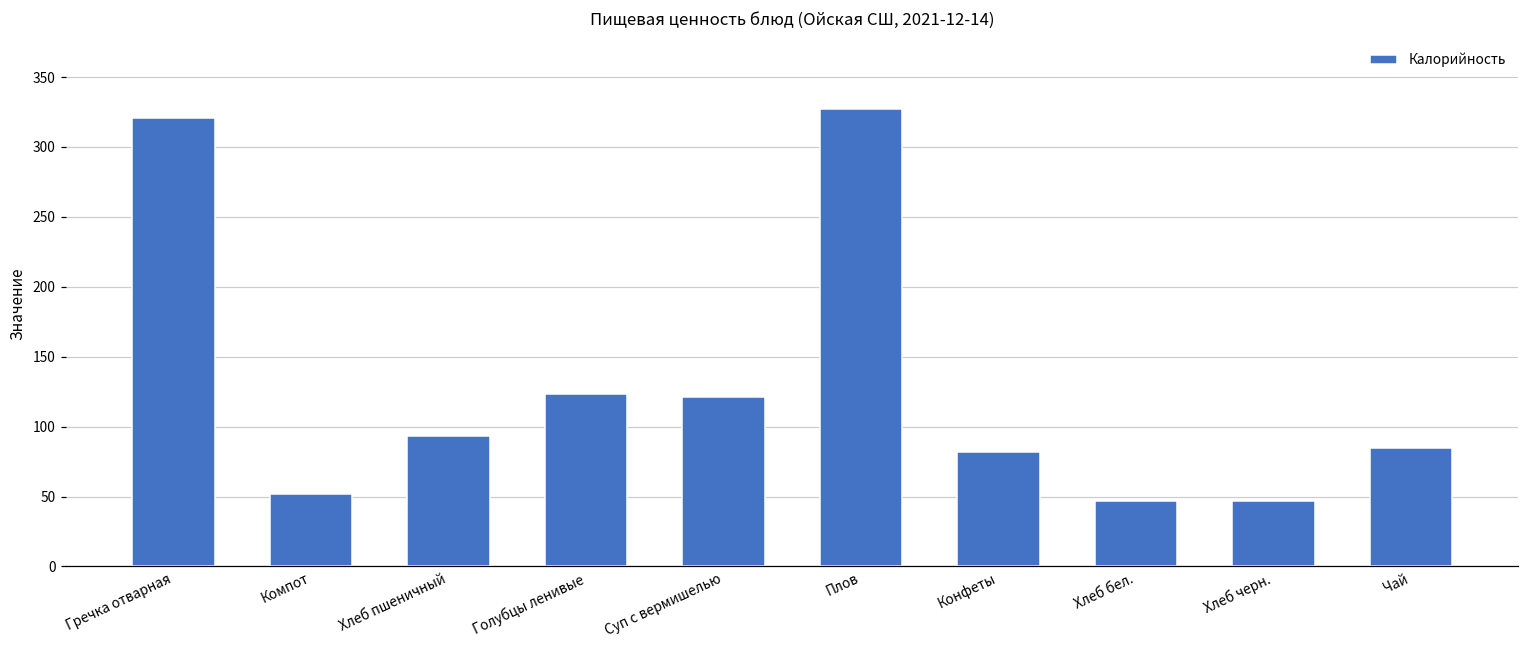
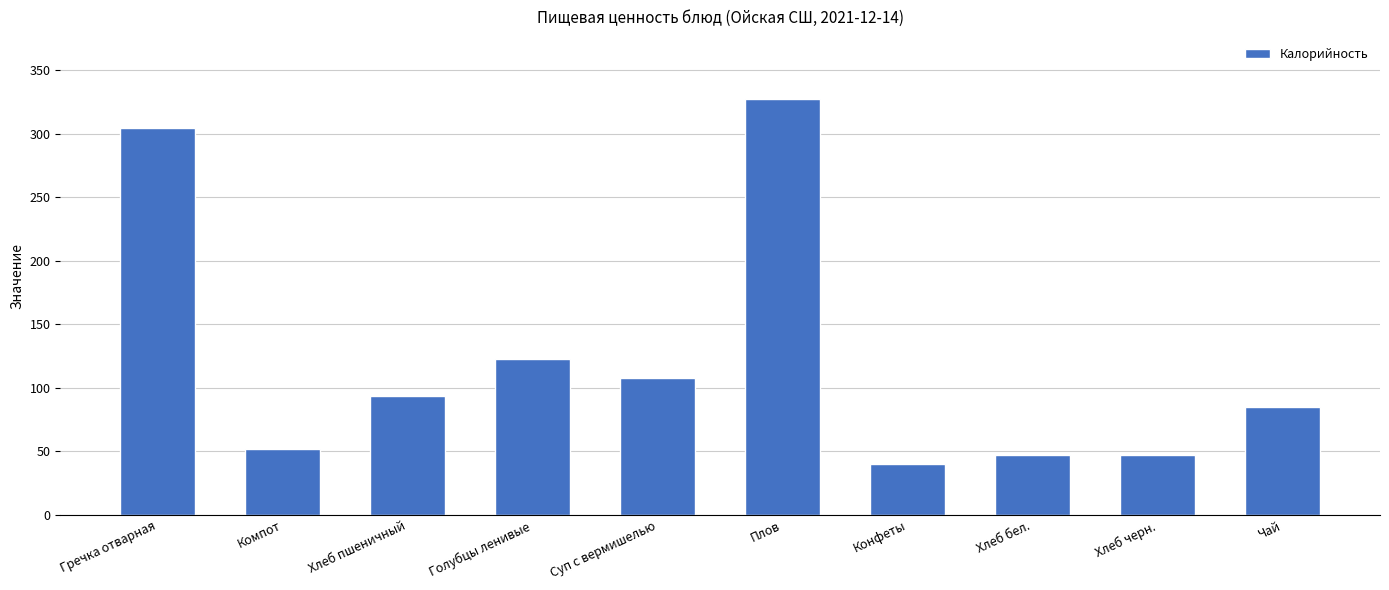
Гречка отварная: 321 -> 304
Суп с вермишелью: 121 -> 108
Конфеты: 82 -> 40
